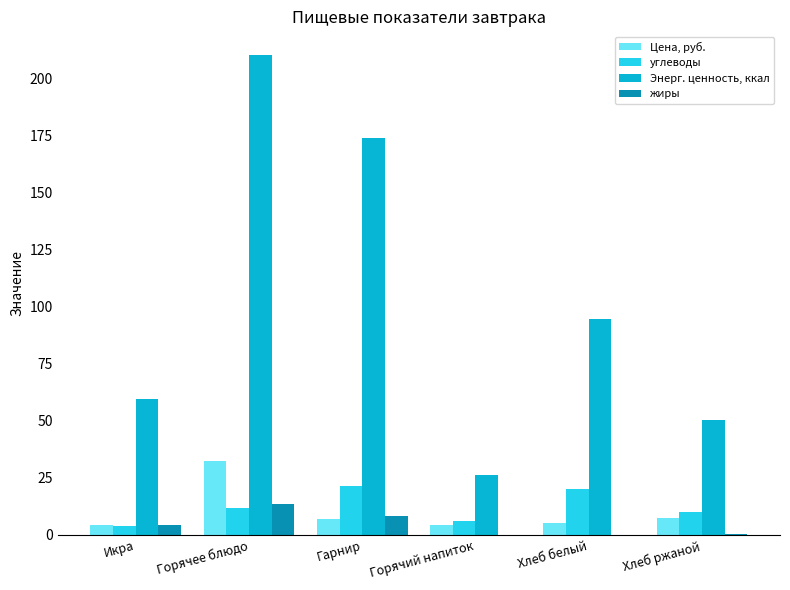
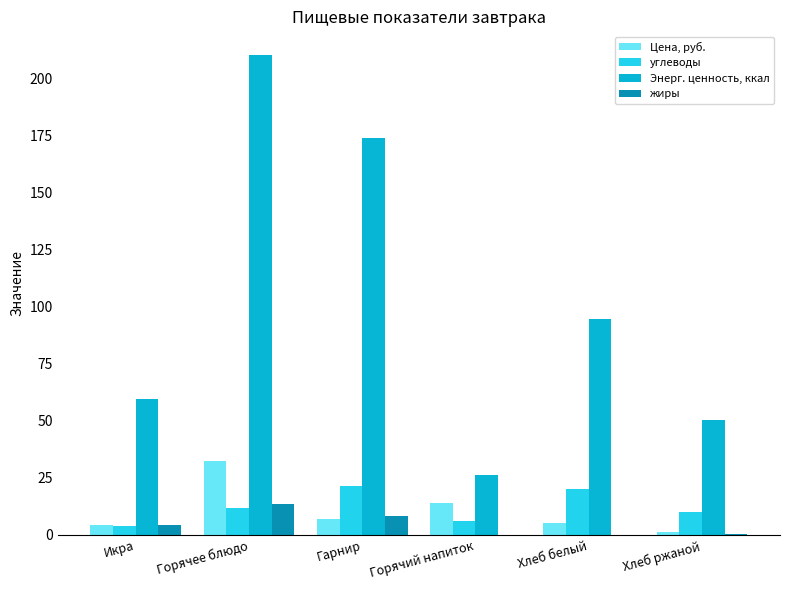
Цена, руб., Горячий напиток: 4 -> 14
Цена, руб., Хлеб ржаной: 8 -> 1
